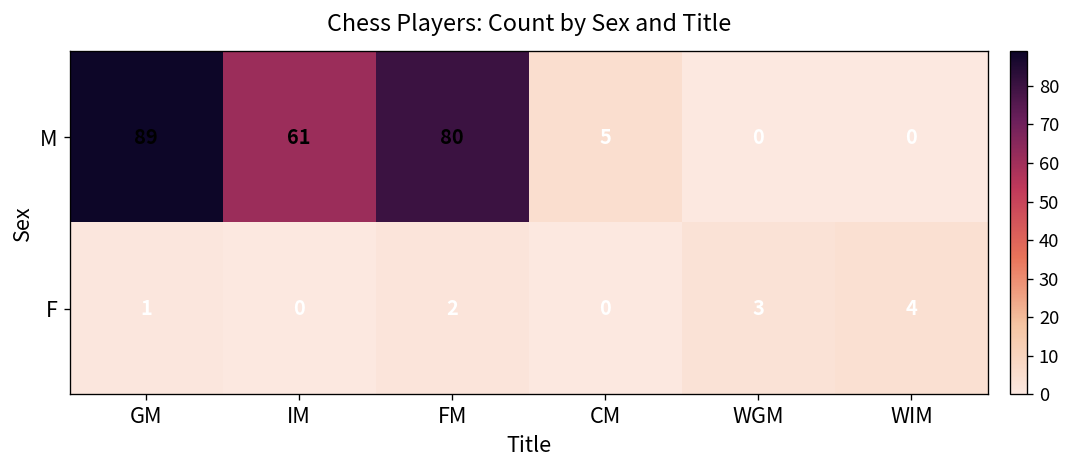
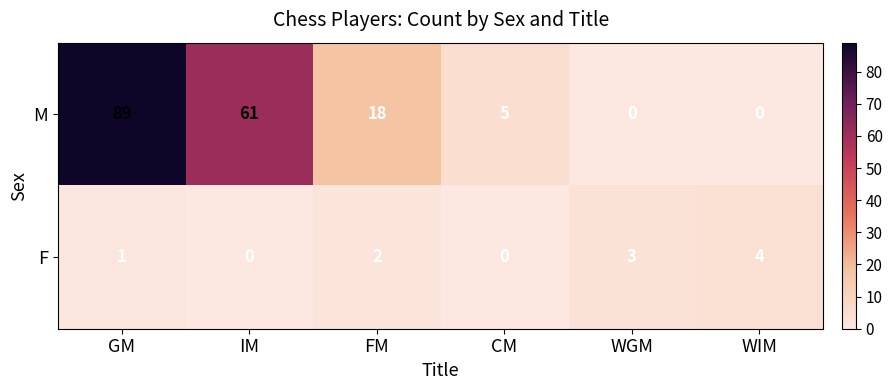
M, FM: 80 -> 18
